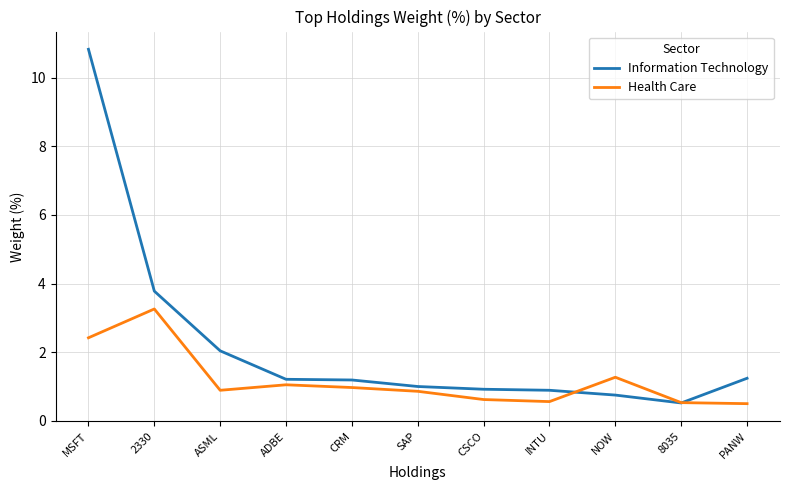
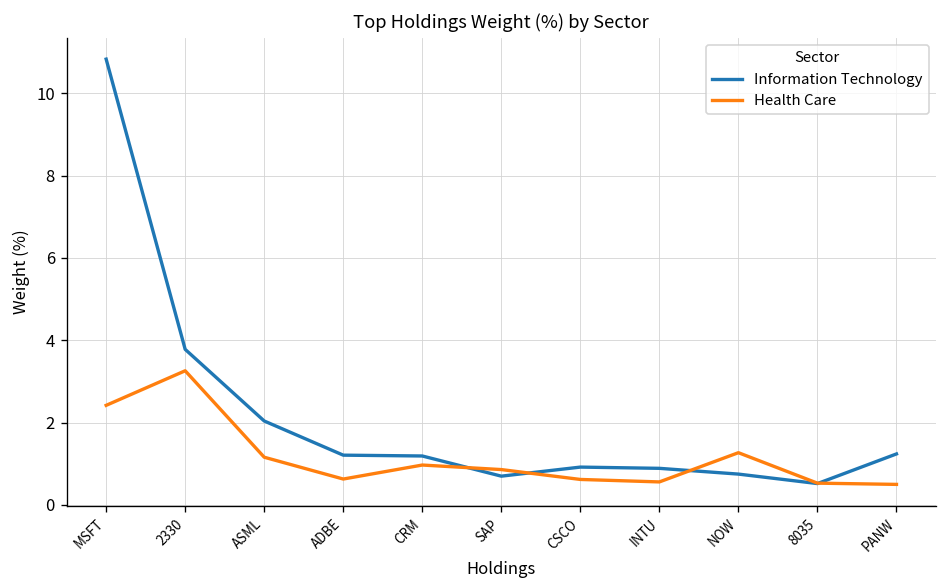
Health Care, ASML: 0.9 -> 1.2
Health Care, ADBE: 1.1 -> 0.6
Information Technology, SAP: 1.0 -> 0.7
